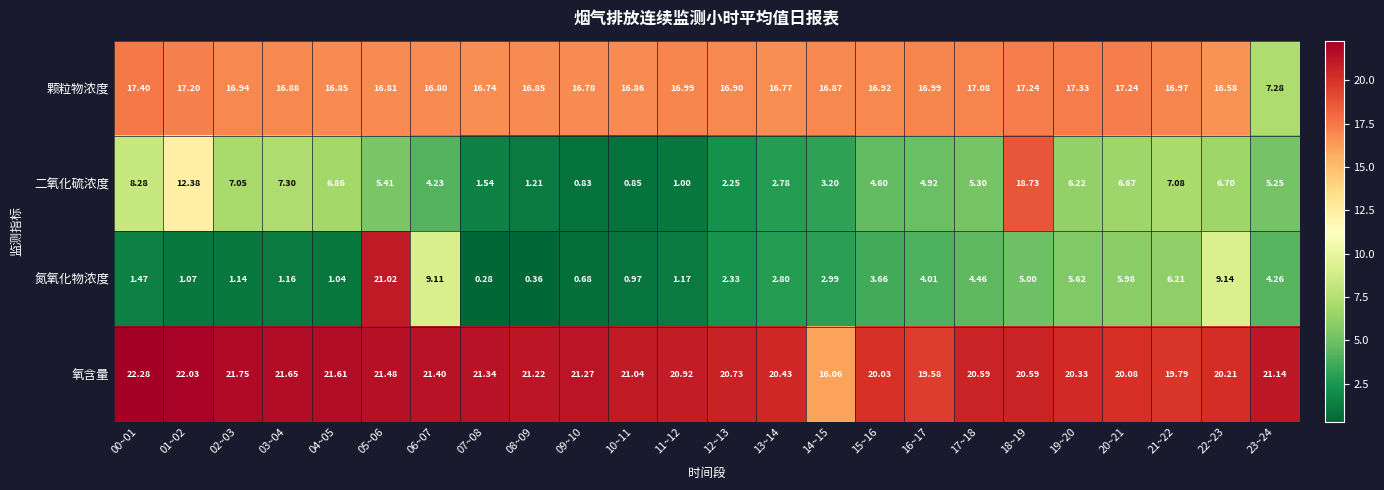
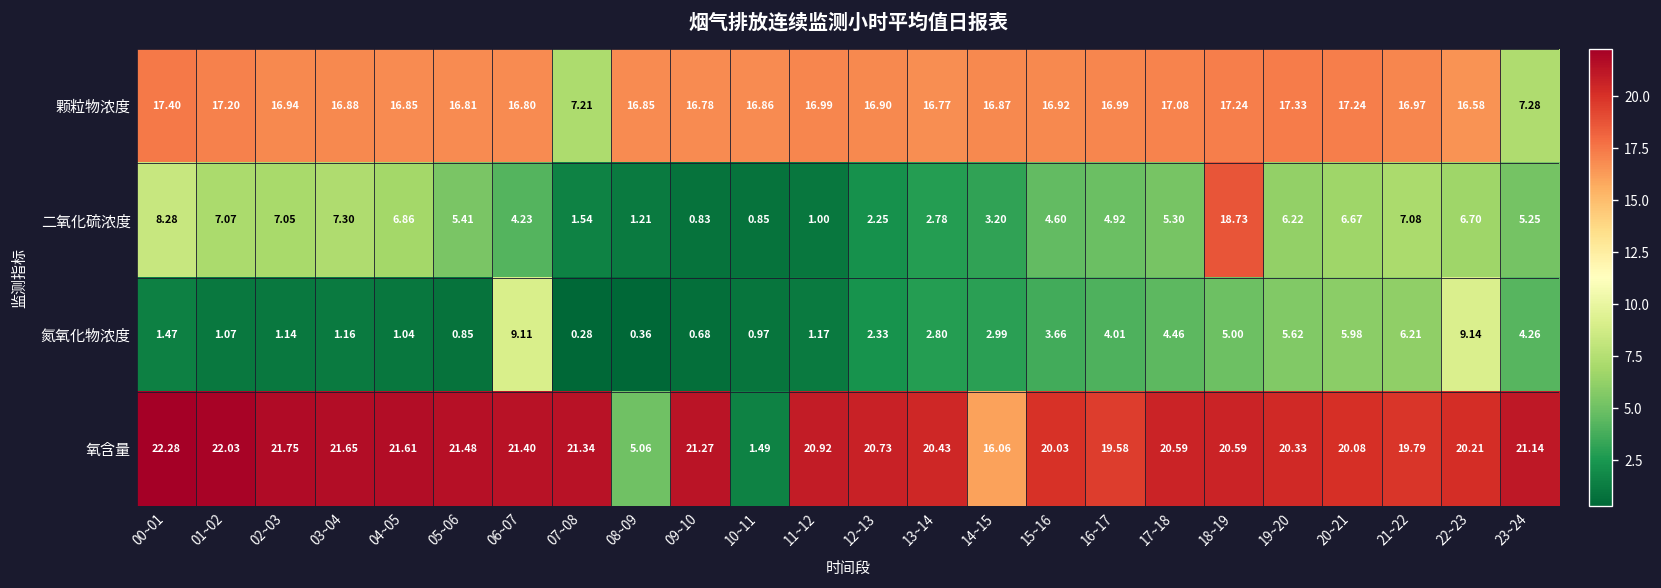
颗粒物浓度, 07~08: 16.74 -> 7.21
二氧化硫浓度, 01~02: 12.38 -> 7.07
氮氧化物浓度, 05~06: 21.02 -> 0.85
氧含量, 08~09: 21.22 -> 5.06
氧含量, 10~11: 21.04 -> 1.49
